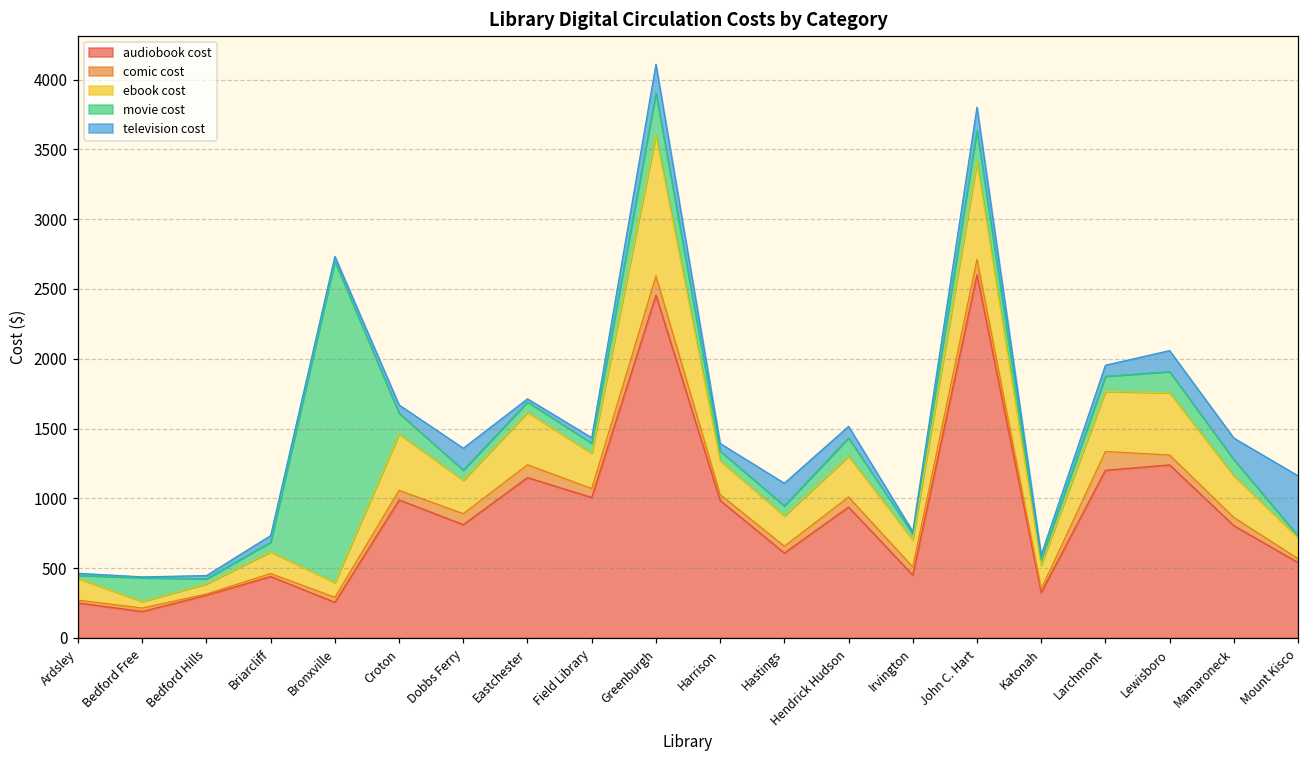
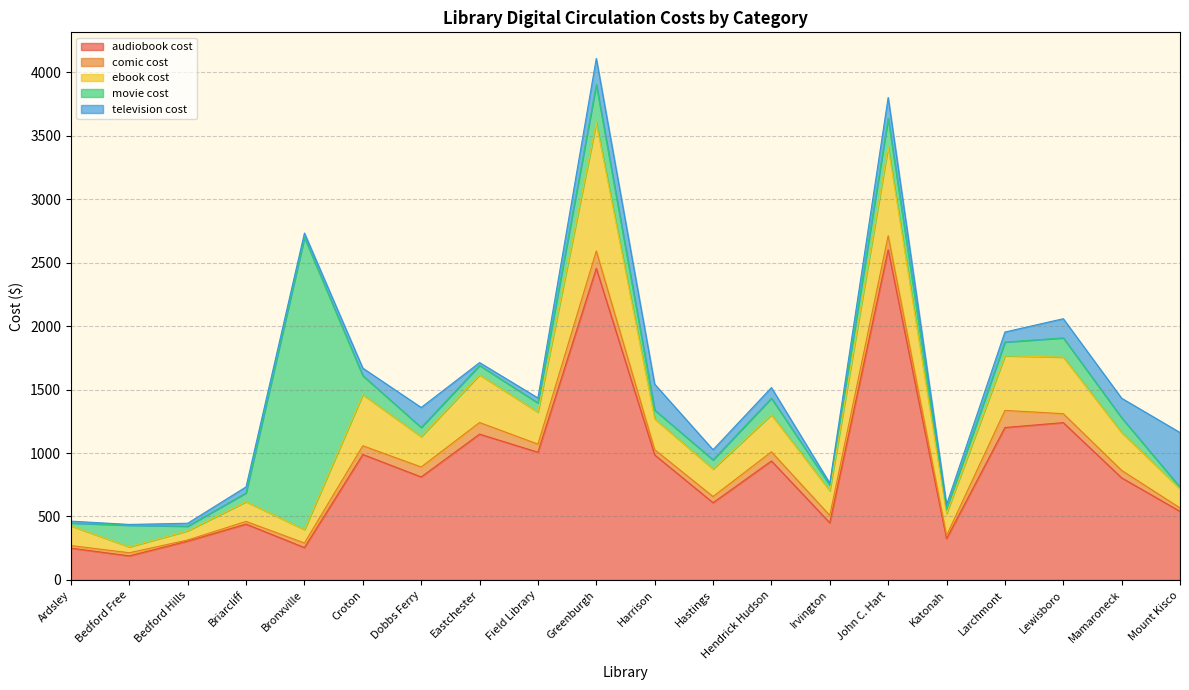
television cost, Harrison: 60 -> 200
television cost, Hastings: 160 -> 80
